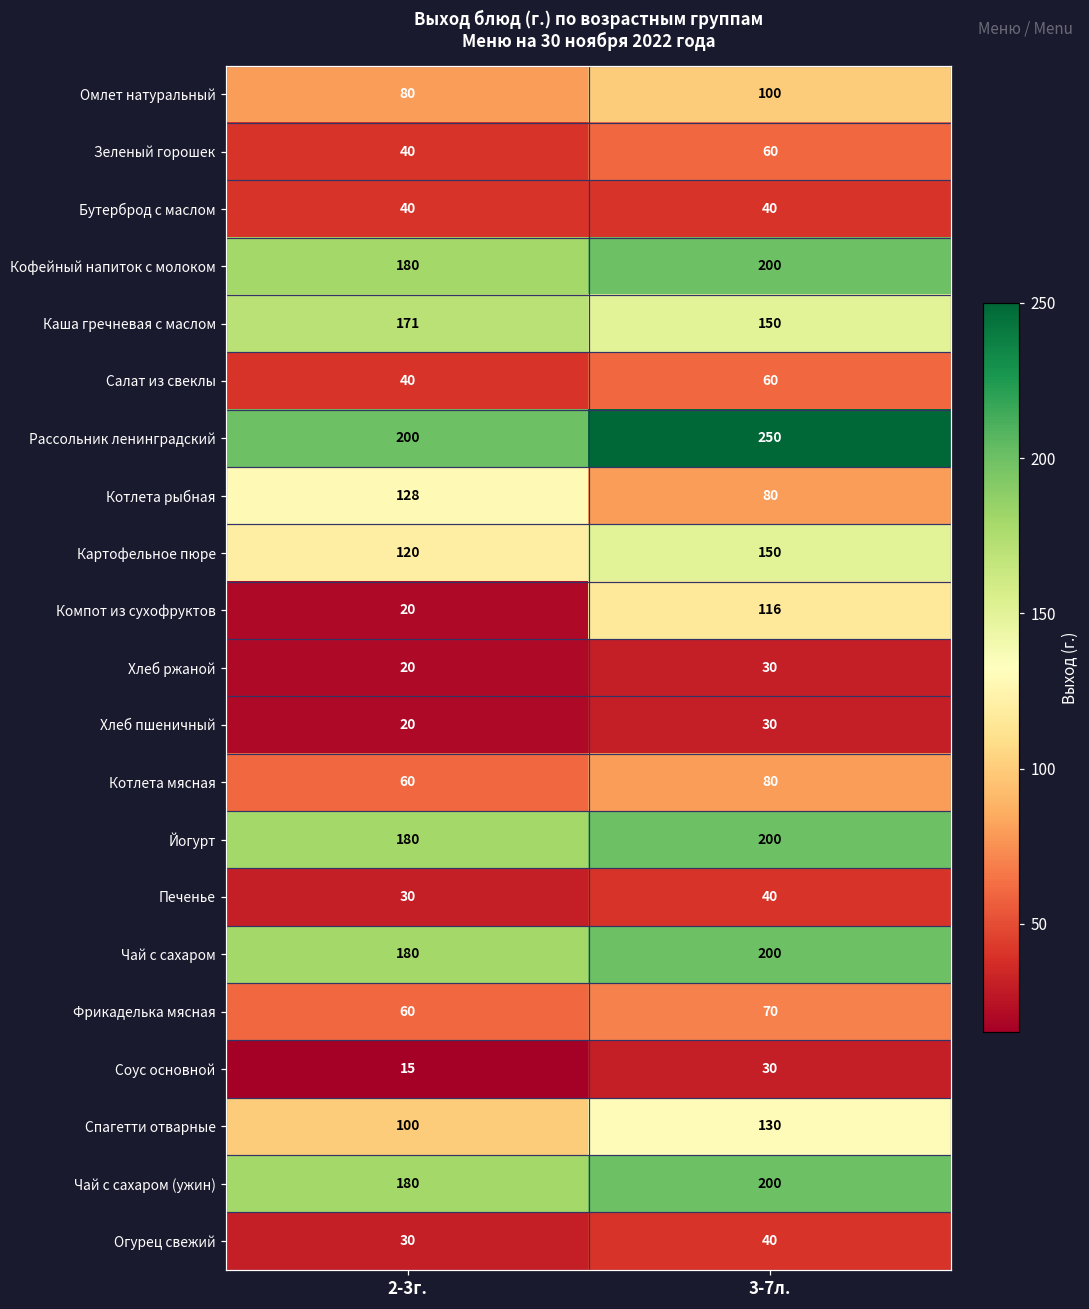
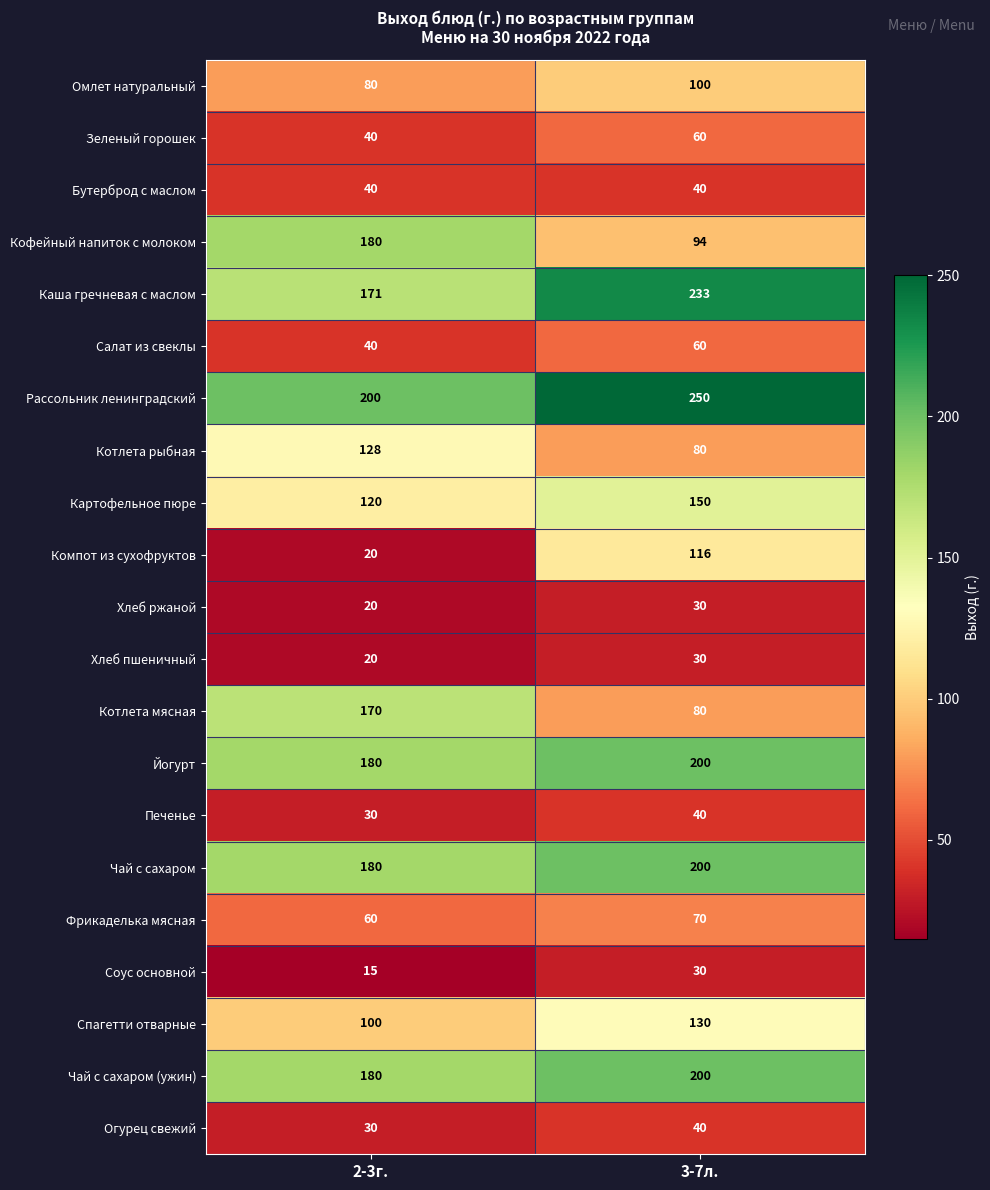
Кофейный напиток с молоком, 3-7л.: 200 -> 94
Каша гречневая с маслом, 3-7л.: 150 -> 233
Котлета мясная, 2-3г.: 60 -> 170
